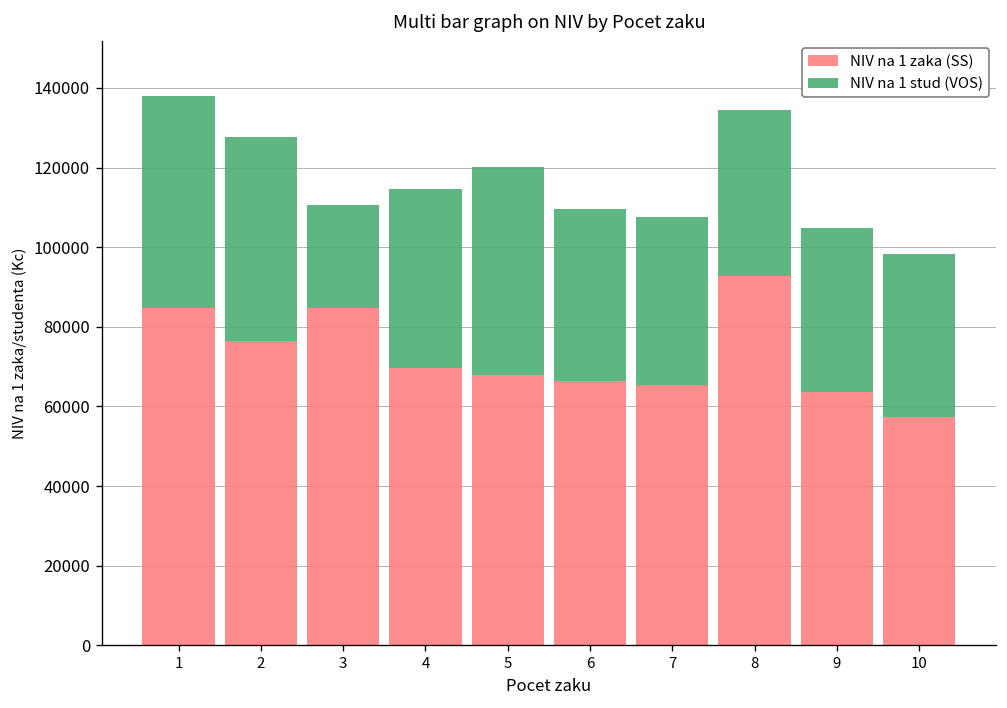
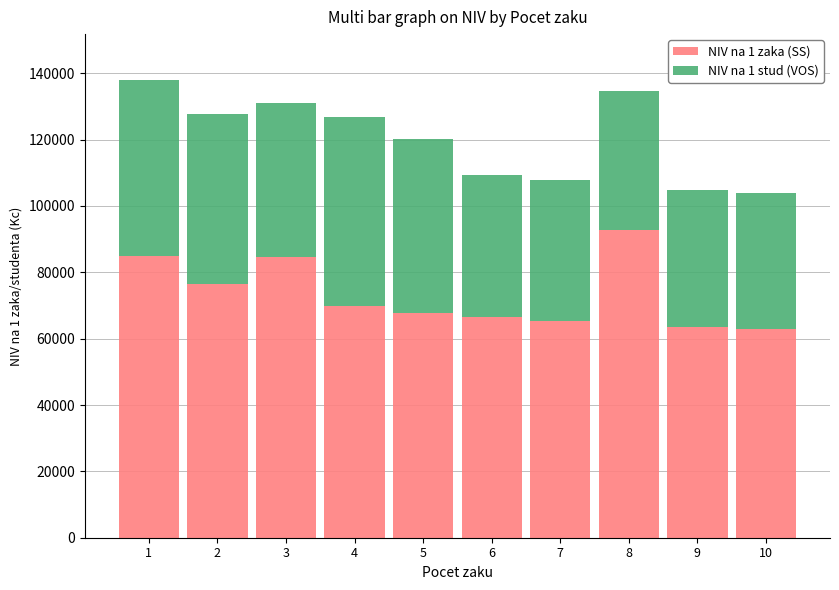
NIV na 1 stud (VOS), 3: 26000 -> 46000
NIV na 1 stud (VOS), 4: 45000 -> 57000
NIV na 1 zaka (SS), 10: 57000 -> 63000
